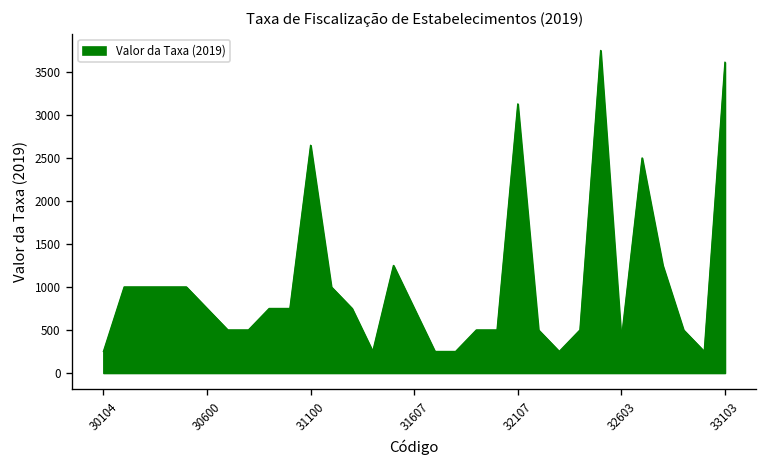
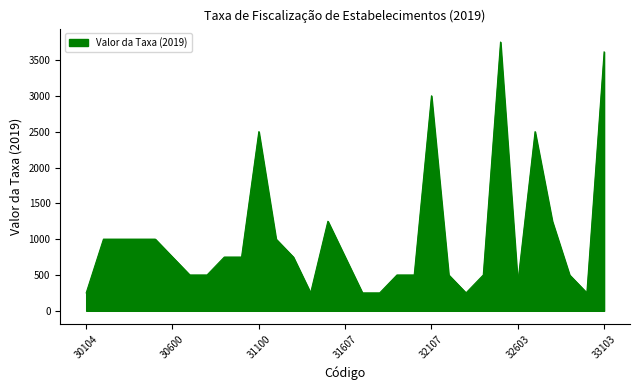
31100: 2600 -> 2500
32107: 3100 -> 3000
